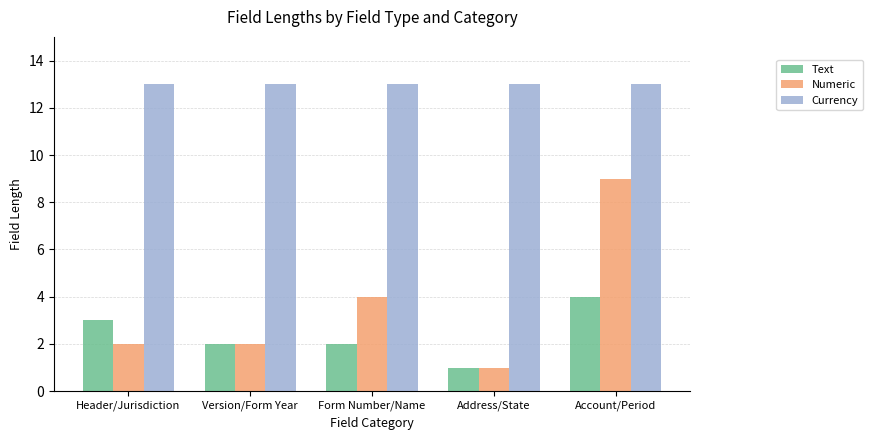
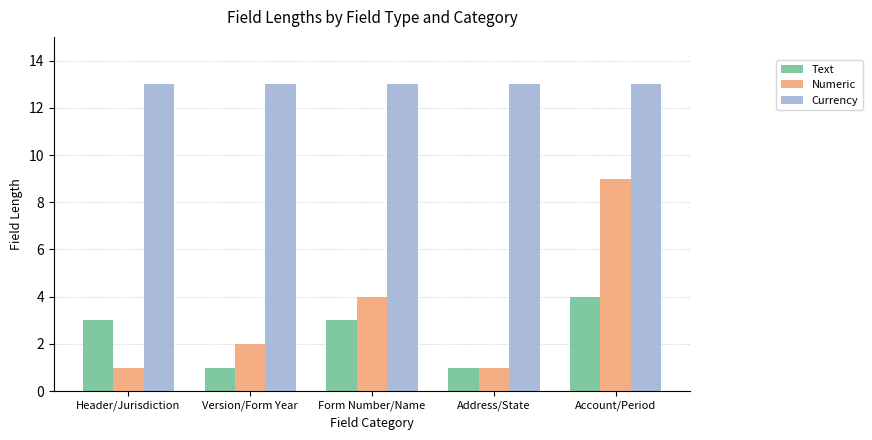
Numeric, Header/Jurisdiction: 2 -> 1
Text, Version/Form Year: 2 -> 1
Text, Form Number/Name: 2 -> 3
